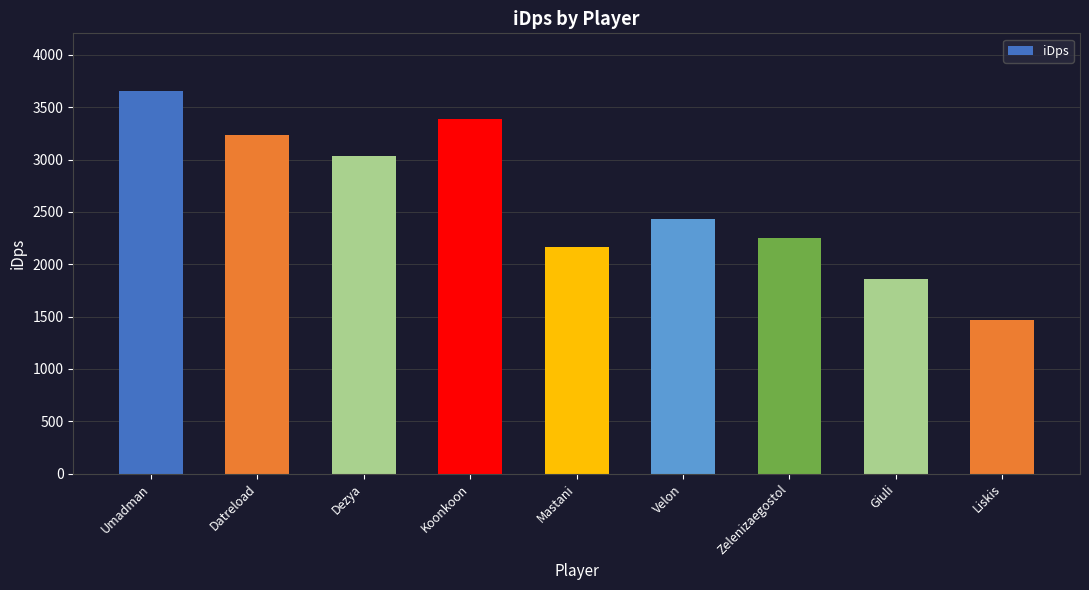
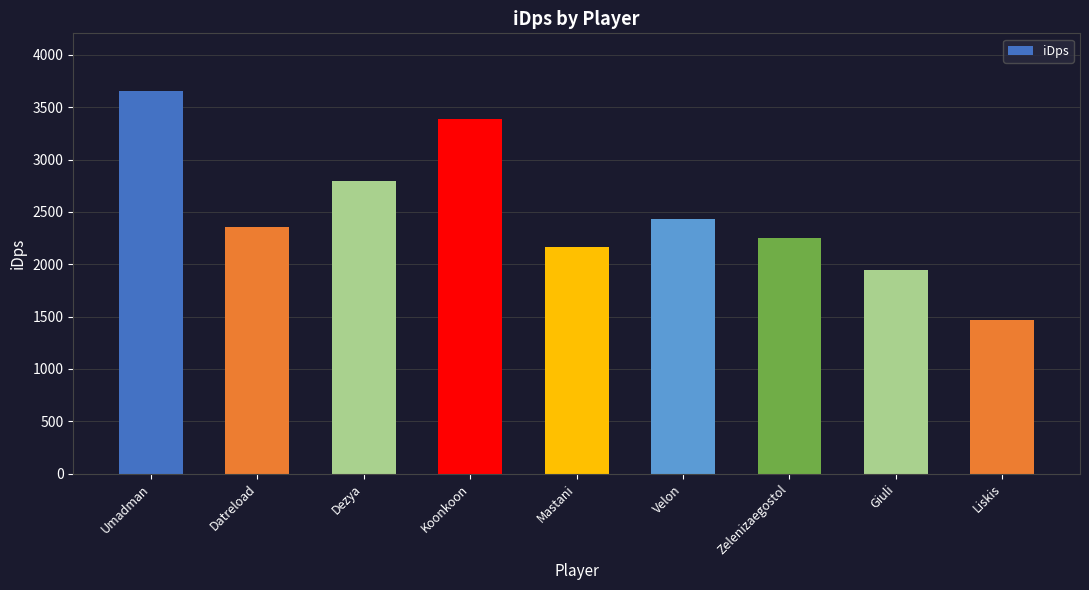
Datreload: 3240 -> 2360
Dezya: 3040 -> 2800
Giuli: 1860 -> 1940
